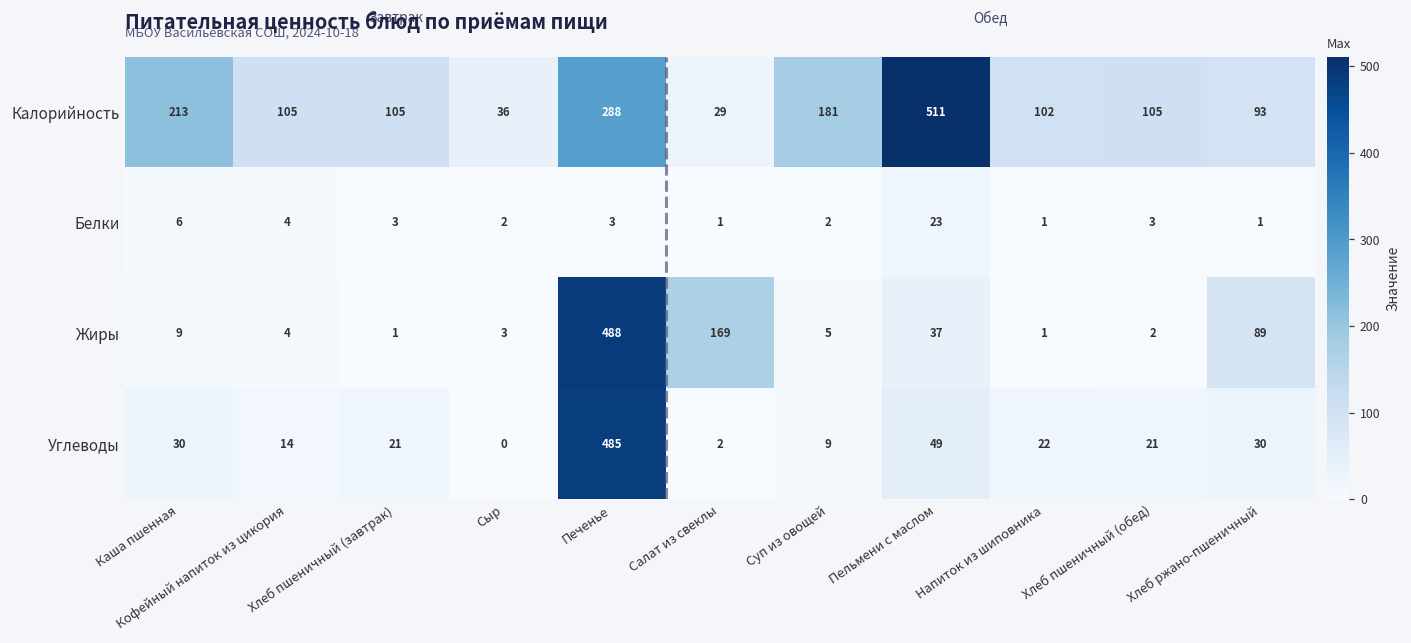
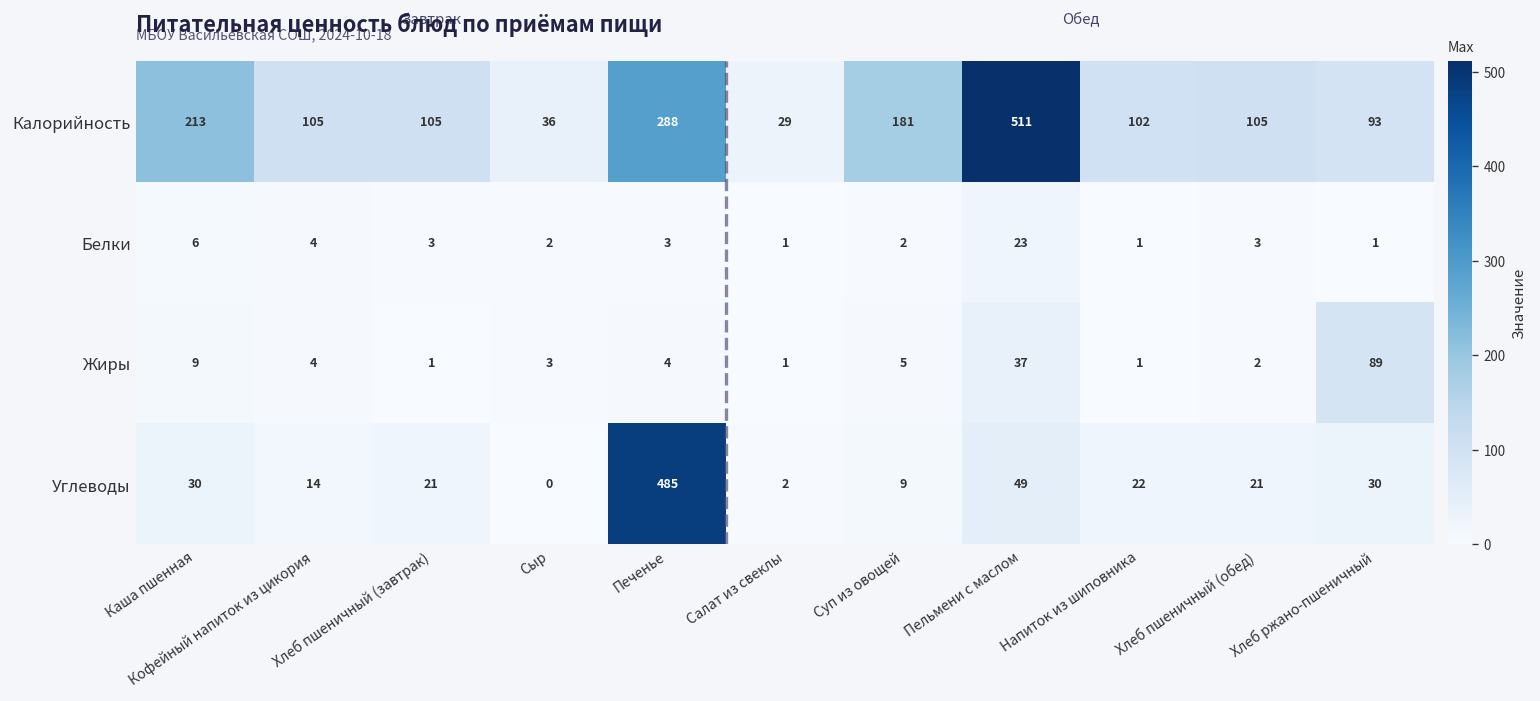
Жиры, Печенье: 488 -> 4
Жиры, Салат из свеклы: 169 -> 1
